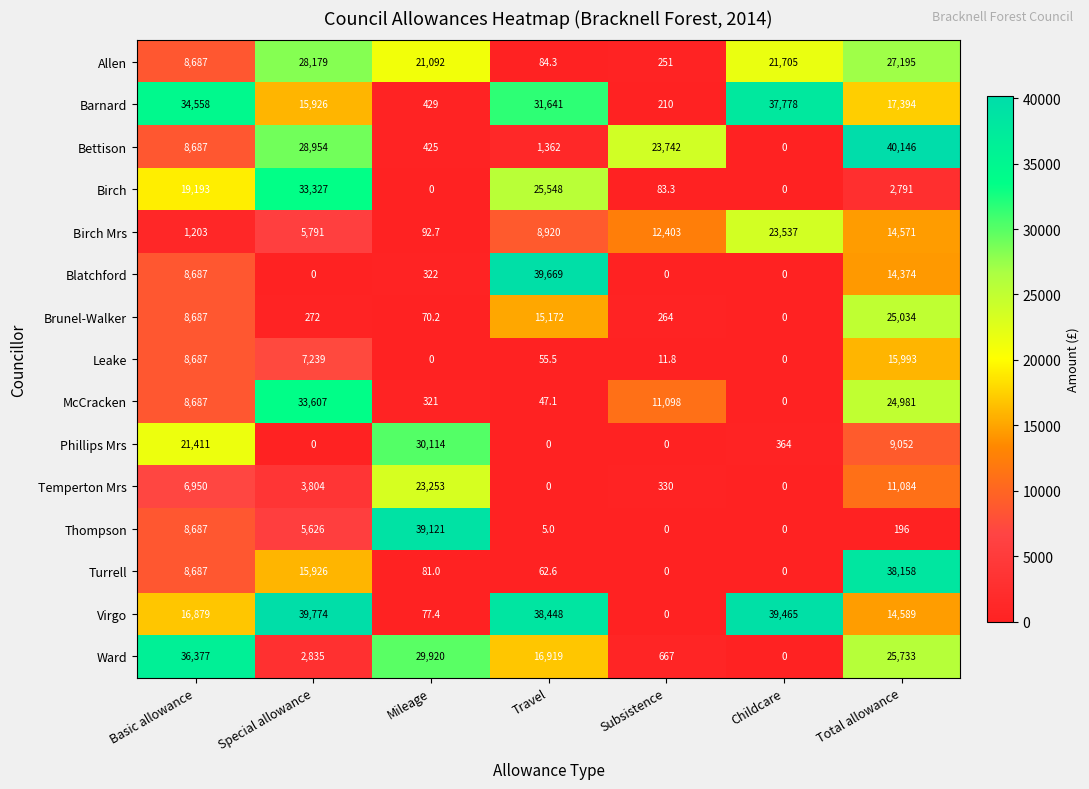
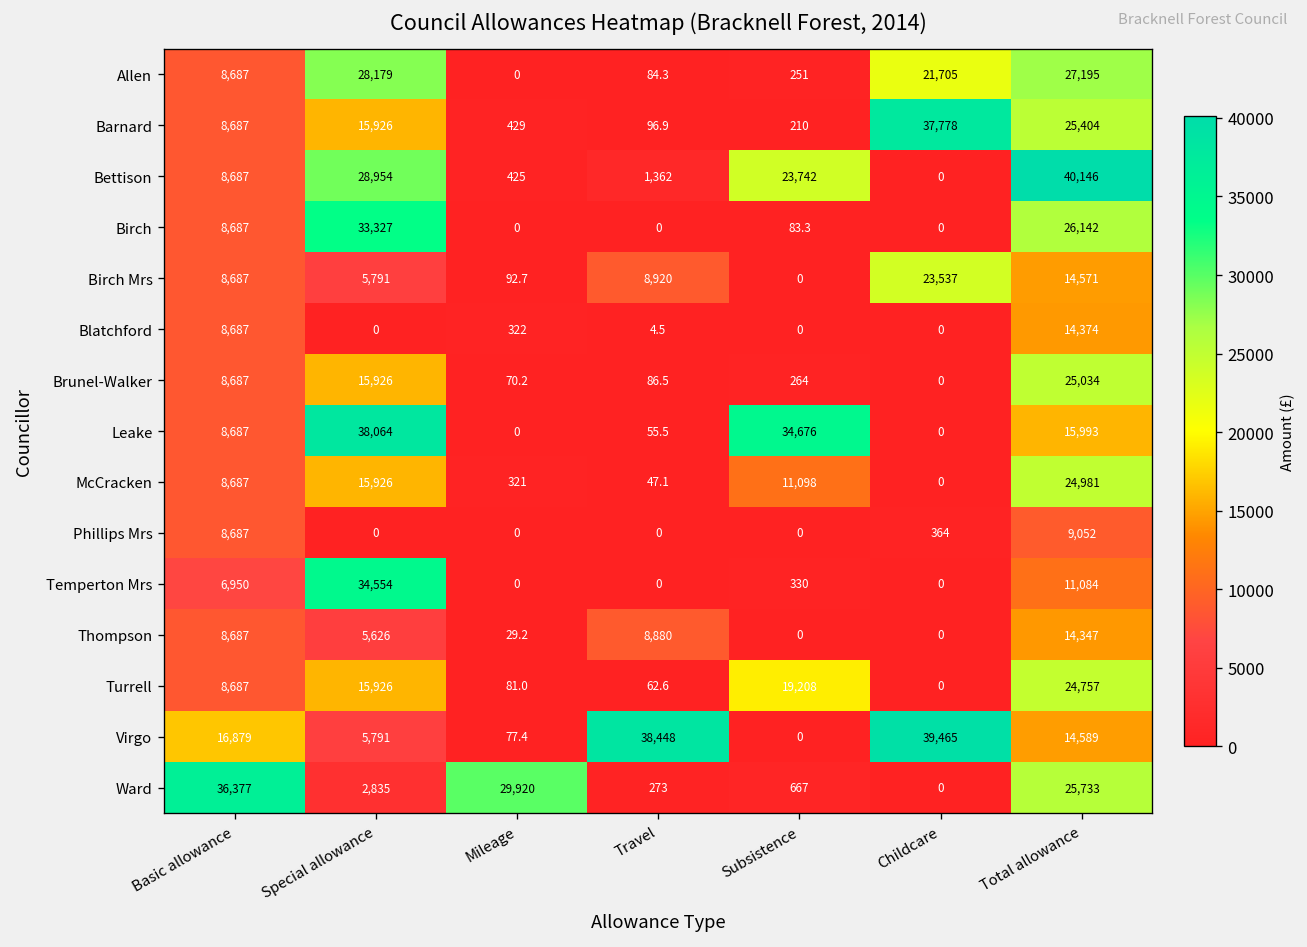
Allen, Mileage: 21,092 -> 0
Barnard, Basic allowance: 34,558 -> 8,687
Barnard, Travel: 31,641 -> 96.9
Barnard, Total allowance: 17,394 -> 25,404
Birch, Basic allowance: 19,193 -> 8,687
Birch, Travel: 25,548 -> 0
Birch, Total allowance: 2,791 -> 26,142
Birch Mrs, Basic allowance: 1,203 -> 8,687
Birch Mrs, Subsistence: 12,403 -> 0
Blatchford, Travel: 39,669 -> 4.5
Brunel-Walker, Special allowance: 272 -> 15,926
Brunel-Walker, Travel: 15,172 -> 86.5
Leake, Special allowance: 7,239 -> 38,064
Leake, Subsistence: 11.8 -> 34,676
McCracken, Special allowance: 33,607 -> 15,926
Phillips Mrs, Basic allowance: 21,411 -> 8,687
Phillips Mrs, Mileage: 30,114 -> 0
Temperton Mrs, Special allowance: 3,804 -> 34,554
Temperton Mrs, Mileage: 23,253 -> 0
Thompson, Mileage: 39,121 -> 29.2
Thompson, Travel: 5.0 -> 8,880
Thompson, Total allowance: 196 -> 14,347
Turrell, Subsistence: 0 -> 19,208
Turrell, Total allowance: 38,158 -> 24,757
Virgo, Special allowance: 39,774 -> 5,791
Ward, Travel: 16,919 -> 273
